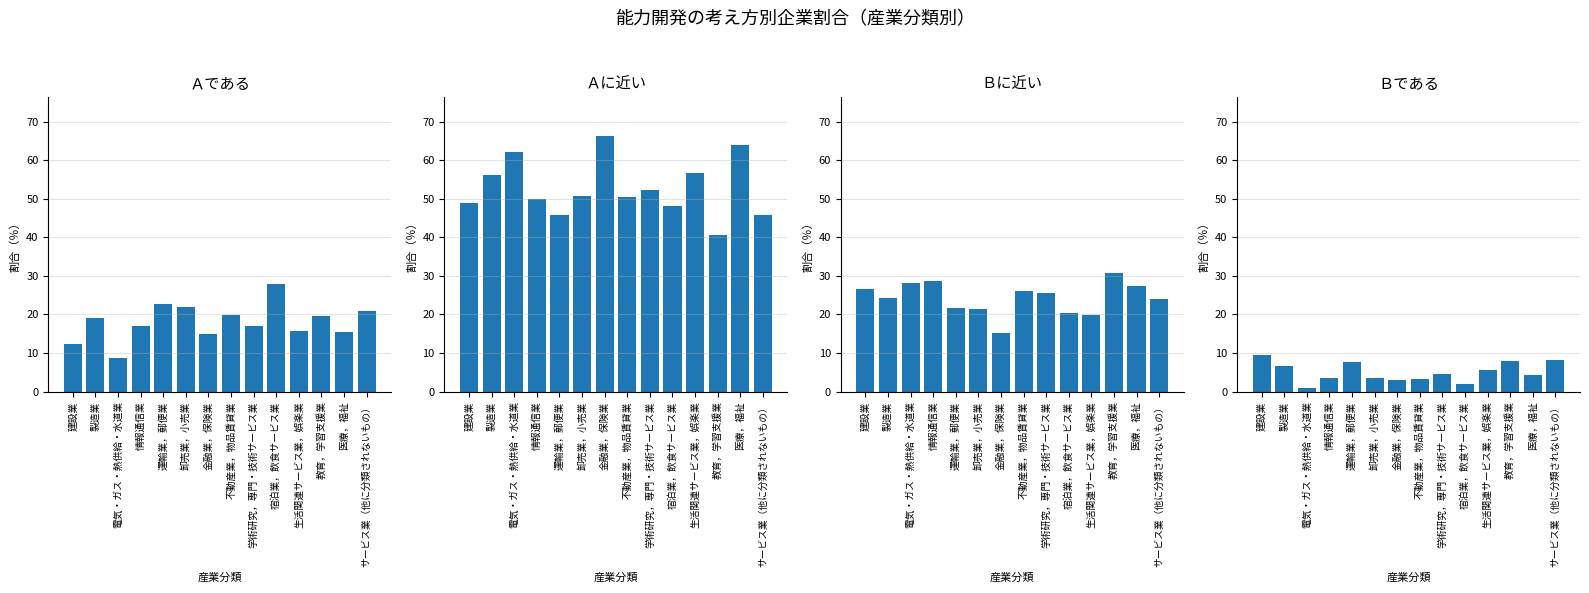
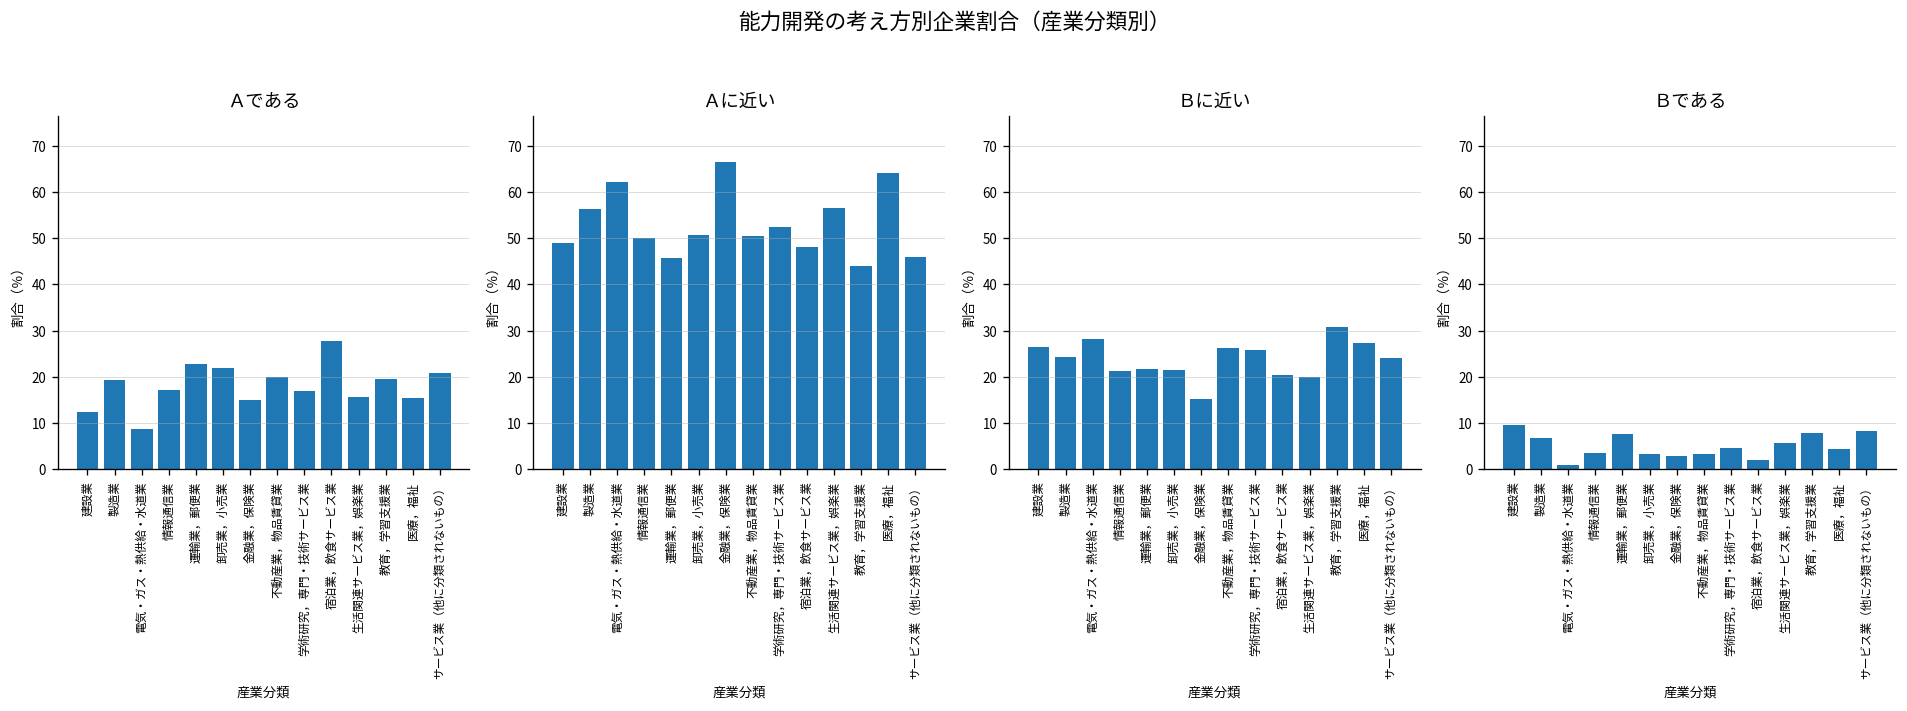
Ａに近い, 教育，学習支援業: 41 -> 44
Ｂに近い, 情報通信業: 29 -> 21
